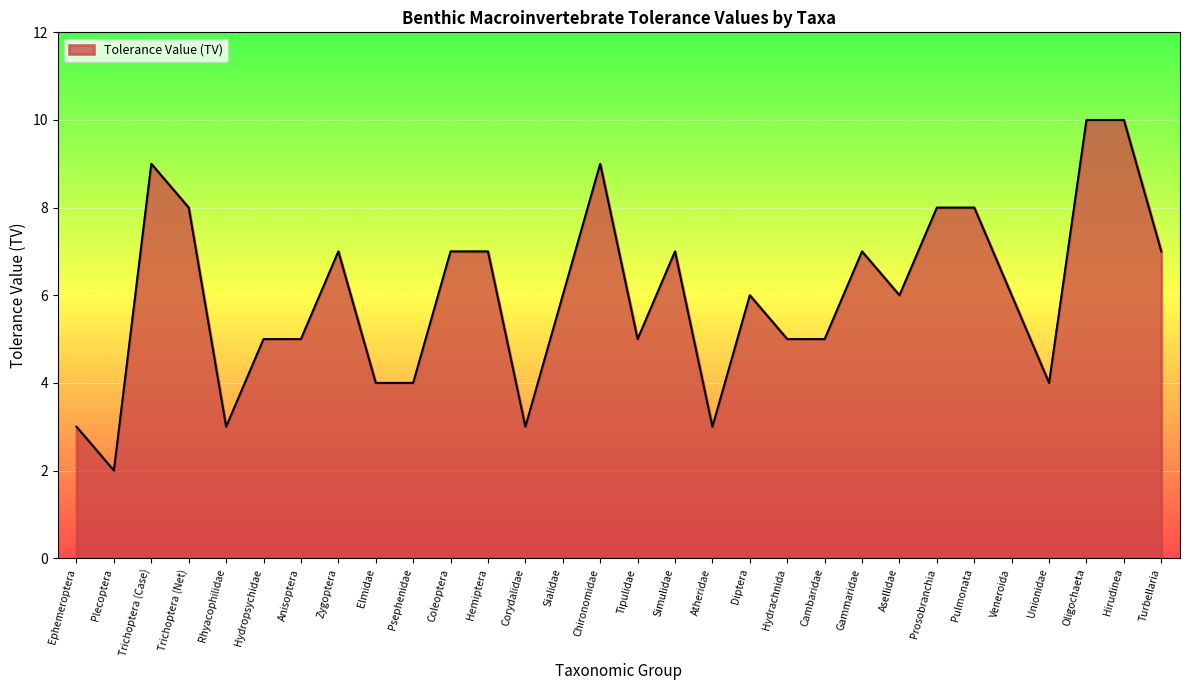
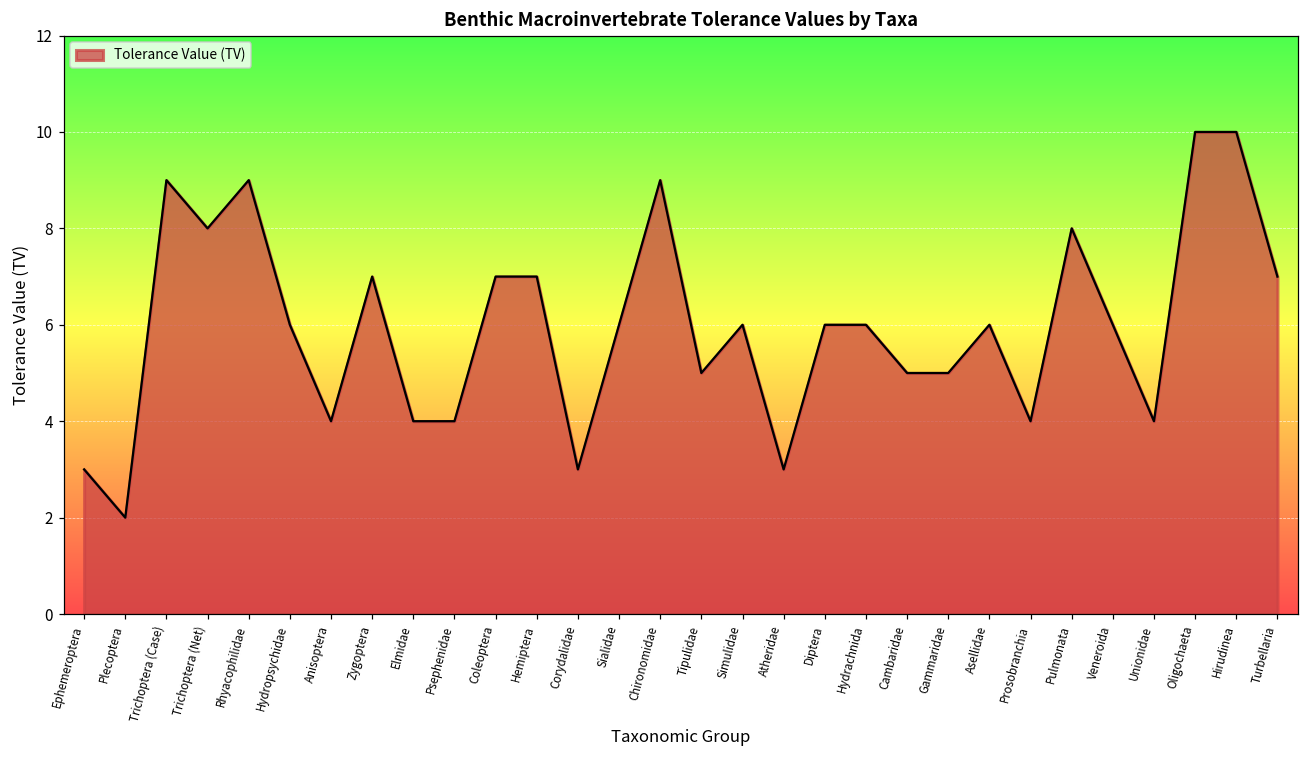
Rhyacophilidae: 3 -> 9
Hydropsychidae: 5 -> 6
Anisoptera: 5 -> 4
Simulidae: 7 -> 6
Hydrachnida: 5 -> 6
Gammaridae: 7 -> 5
Prosobranchia: 8 -> 4
